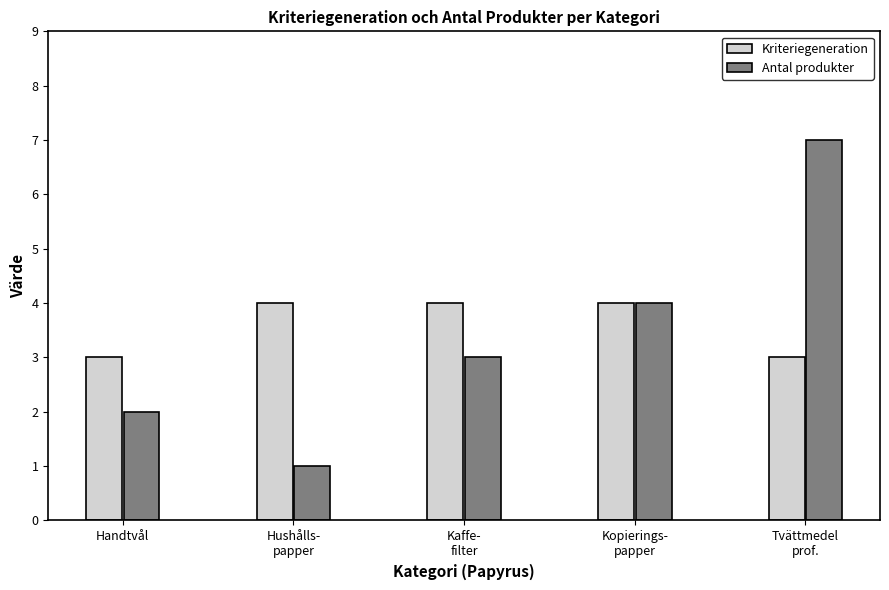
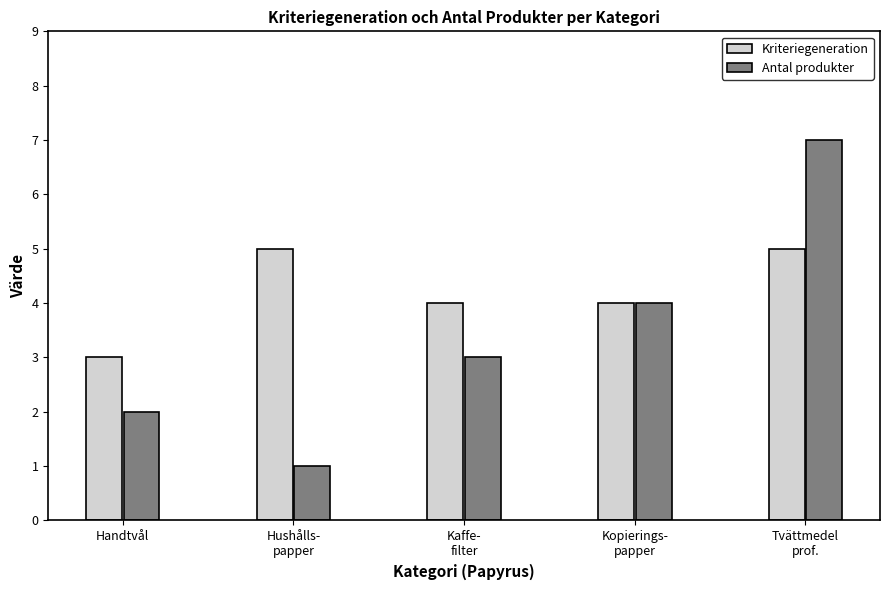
Kriteriegeneration, Hushålls- papper: 4 -> 5
Kriteriegeneration, Tvättmedel prof.: 3 -> 5
